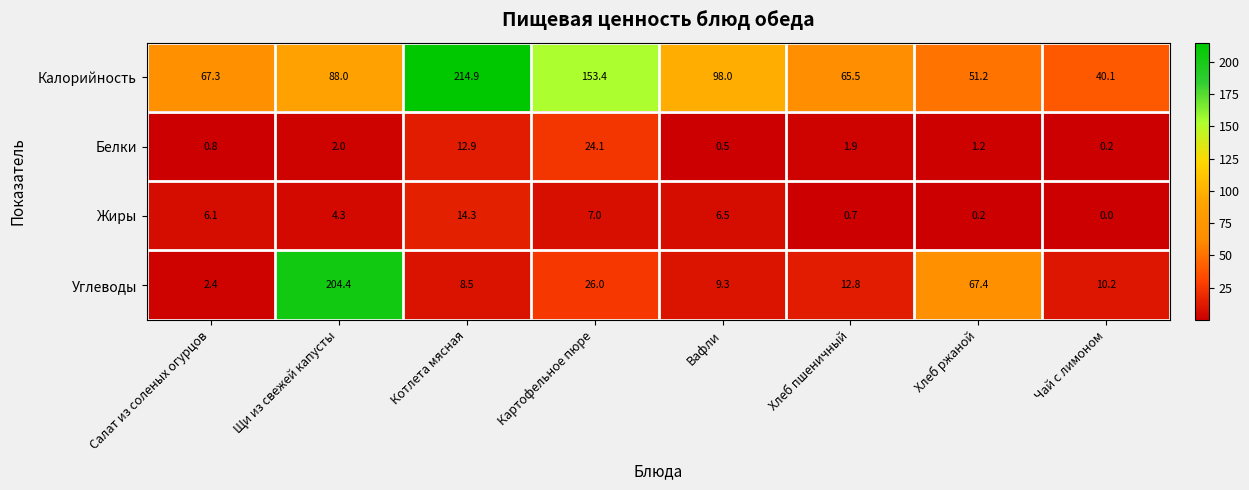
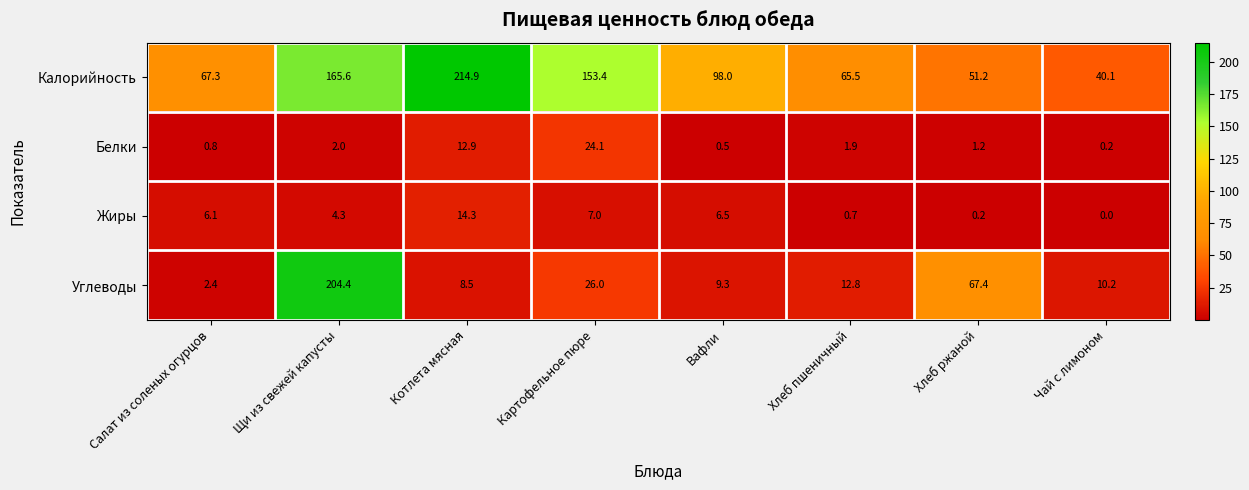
Калорийность, Щи из свежей капусты: 88.0 -> 165.6
